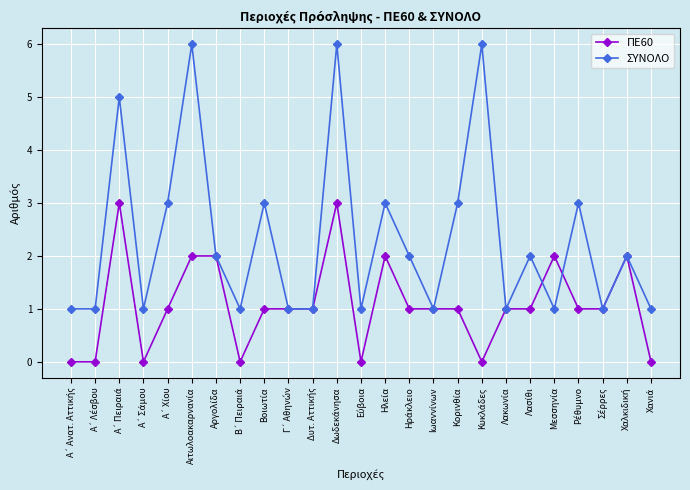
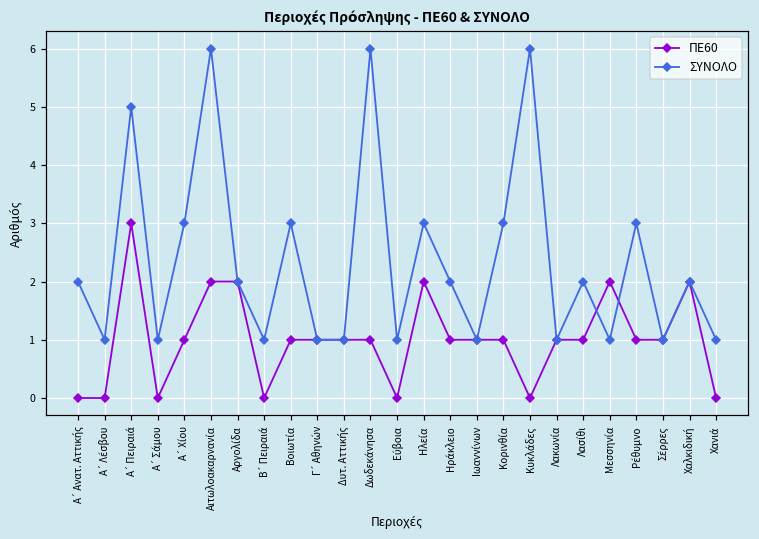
ΣΥΝΟΛΟ, Α΄ Ανατ. Αττικής: 1 -> 2
ΠΕ60, Δωδεκάνησα: 3 -> 1
